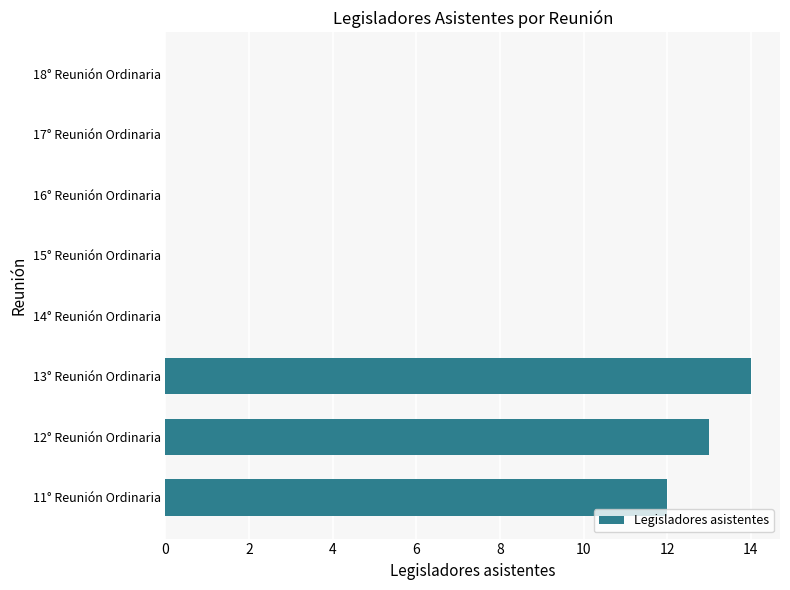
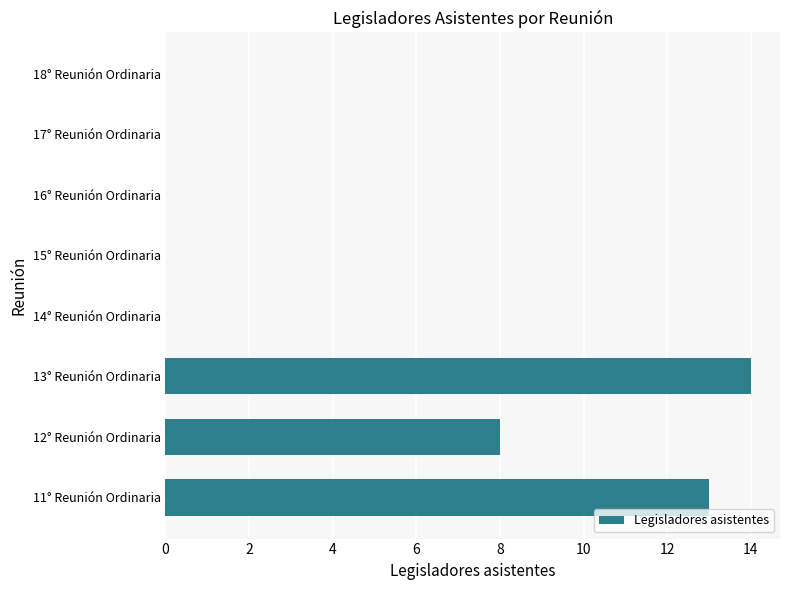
12° Reunión Ordinaria: 13 -> 8
11° Reunión Ordinaria: 12 -> 13
